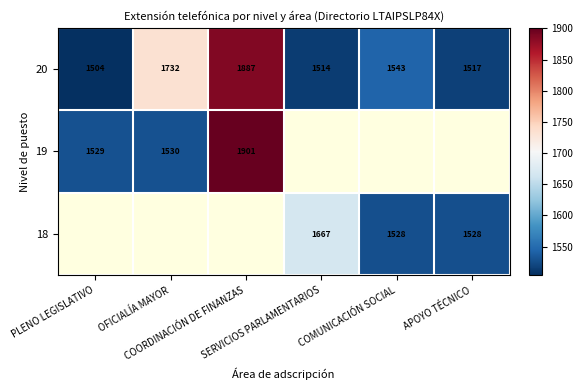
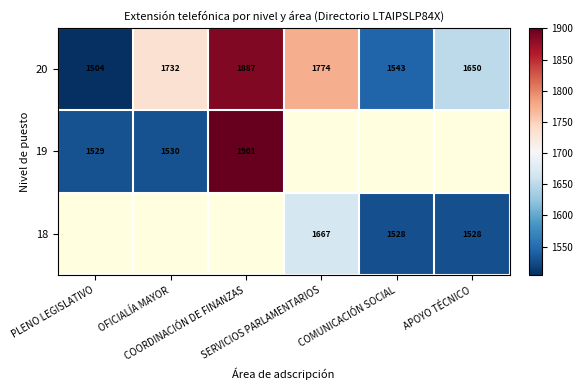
20, SERVICIOS PARLAMENTARIOS: 1514 -> 1774
20, APOYO TÉCNICO: 1517 -> 1650
